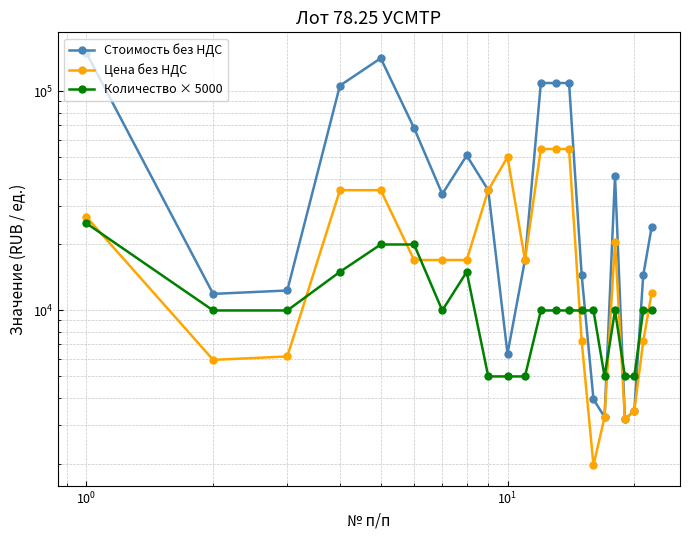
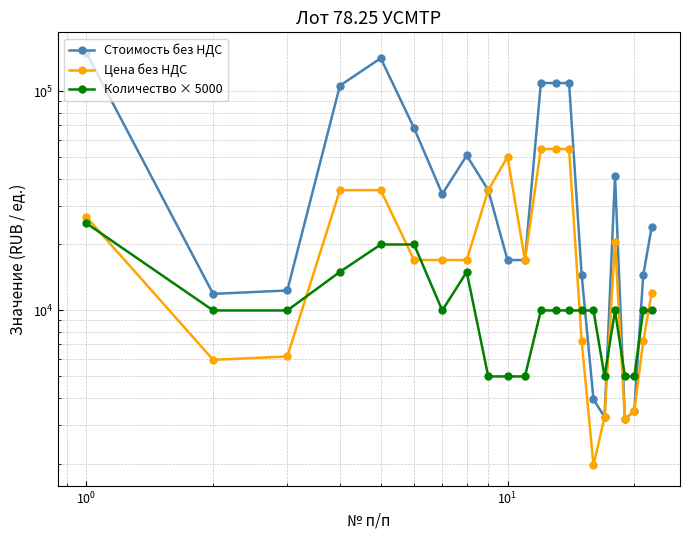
Стоимость без НДС, 10^1: 6300 -> 17000
